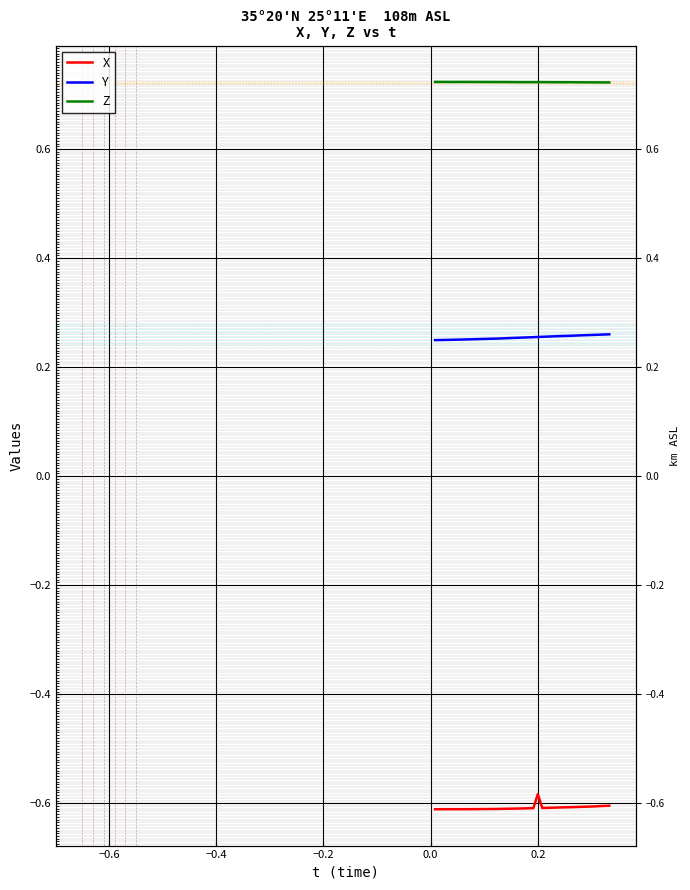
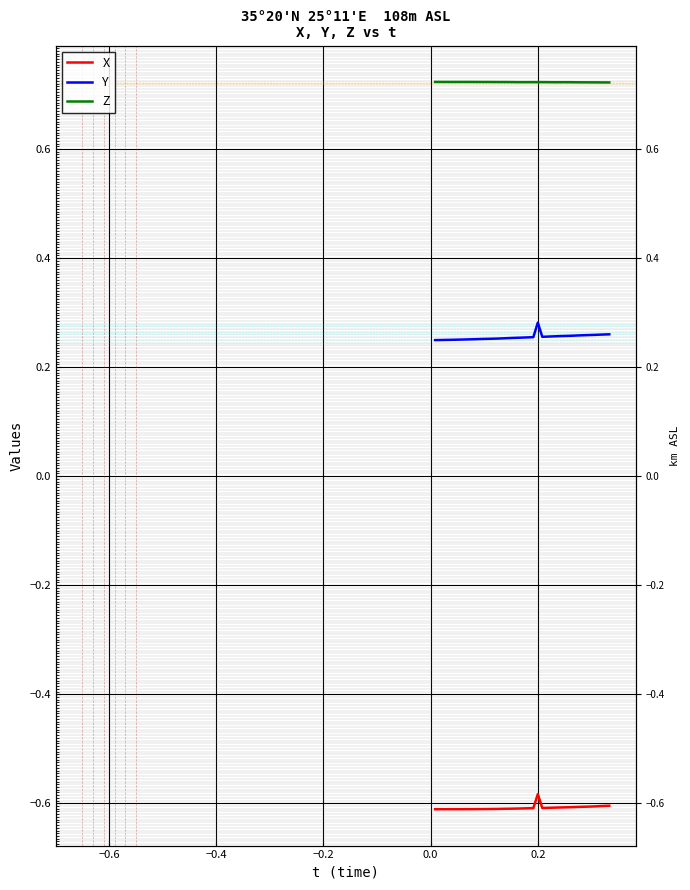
Y, 0.2: 0.26 -> 0.28
